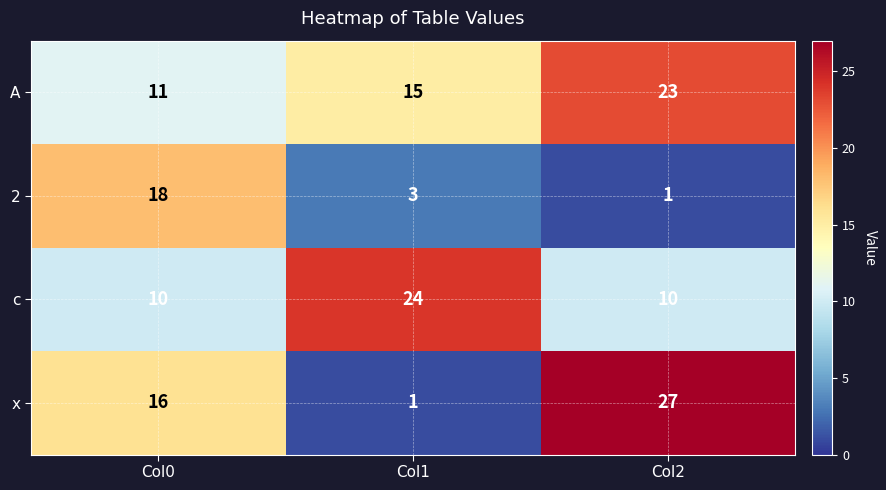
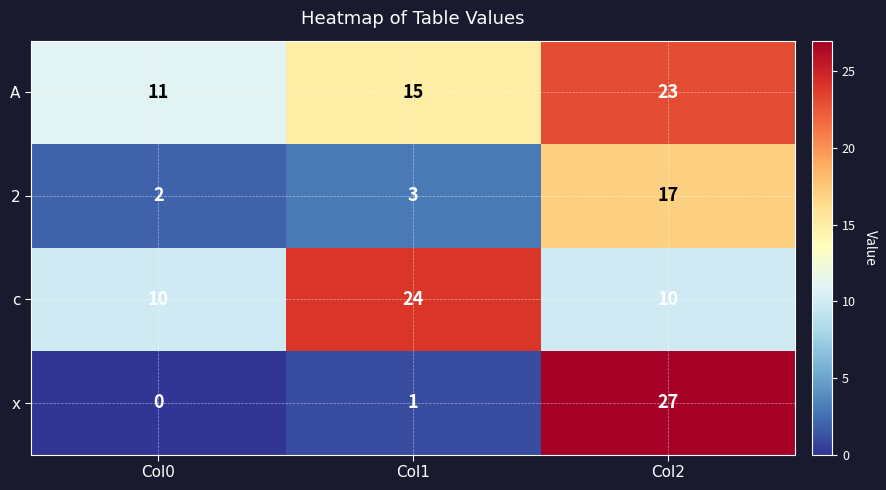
2, Col0: 18 -> 2
2, Col2: 1 -> 17
x, Col0: 16 -> 0
